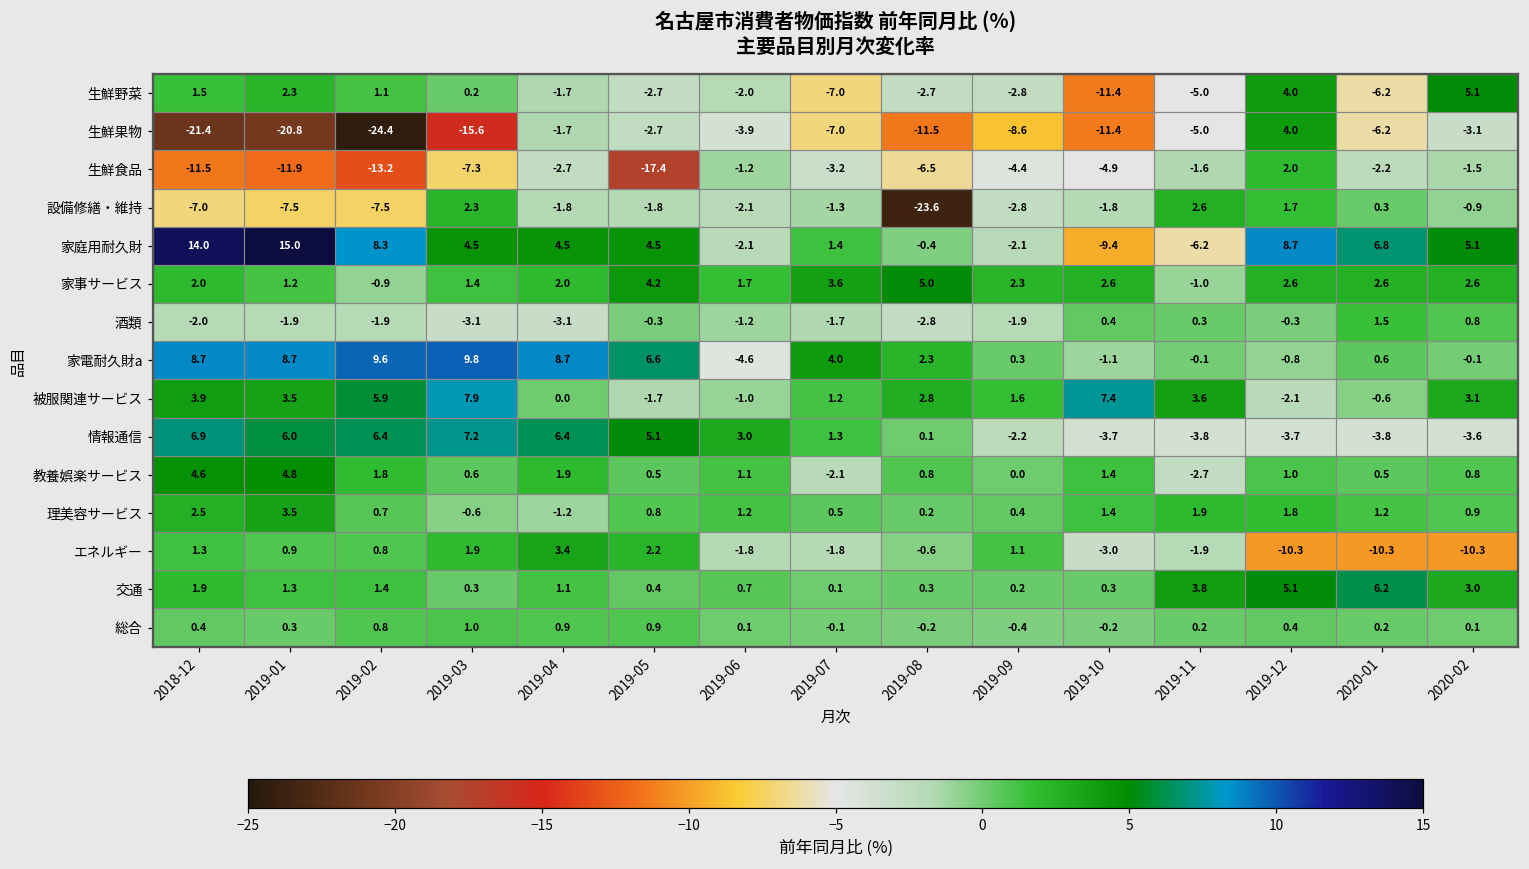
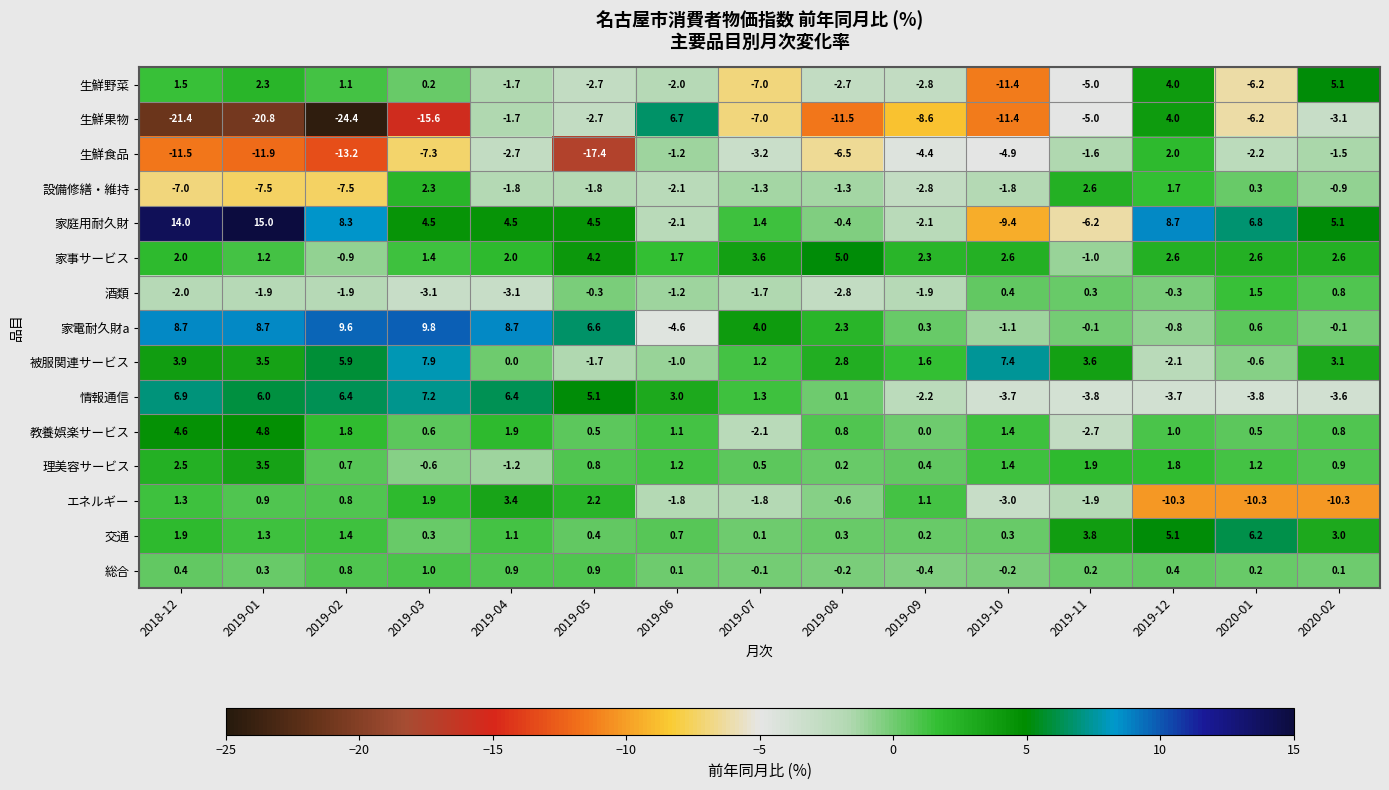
生鮮果物, 2019-06: -3.9 -> 6.7
設備修繕・維持, 2019-08: -23.6 -> -1.3
